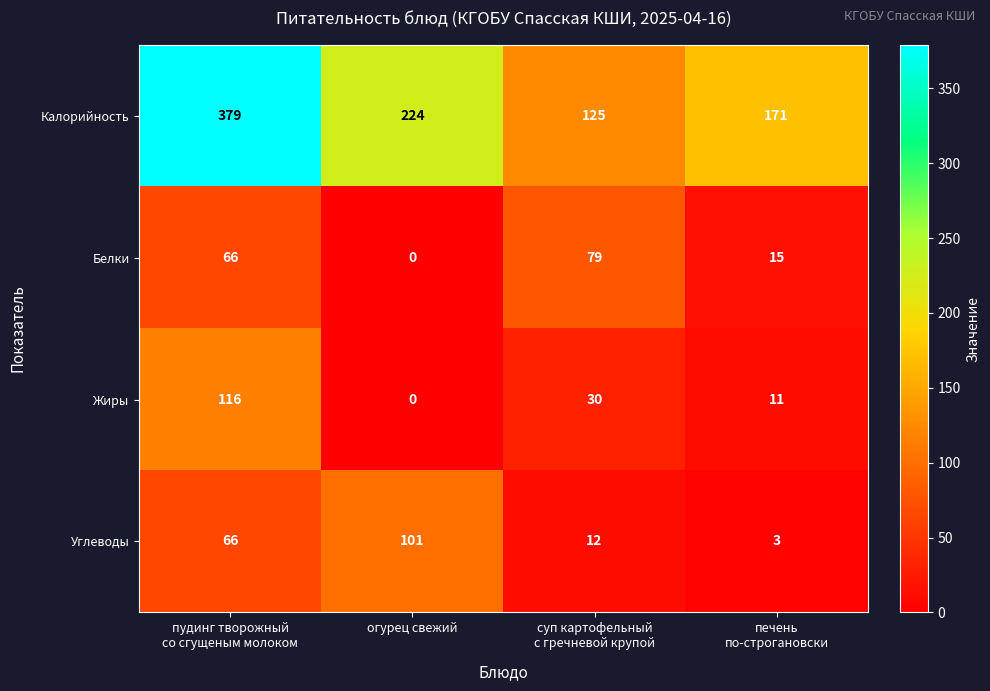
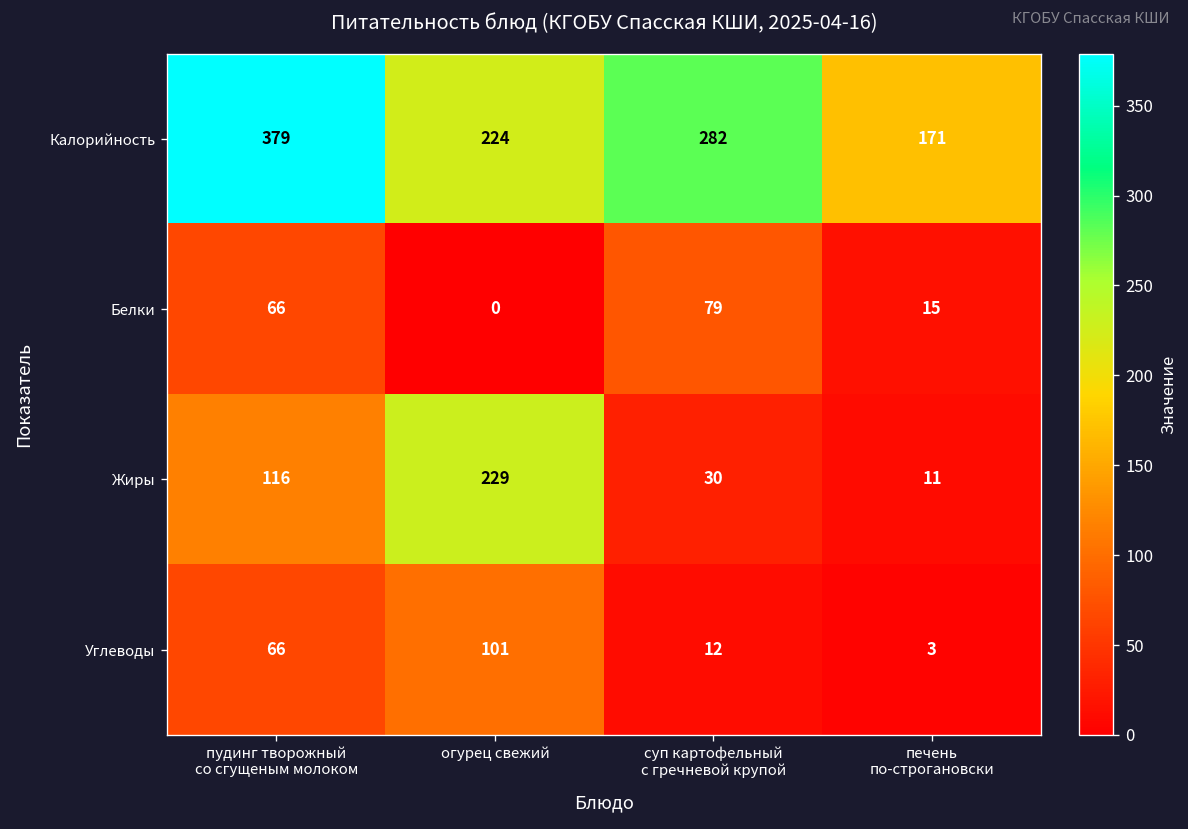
Калорийность, суп картофельный с гречневой крупой: 125 -> 282
Жиры, огурец свежий: 0 -> 229
